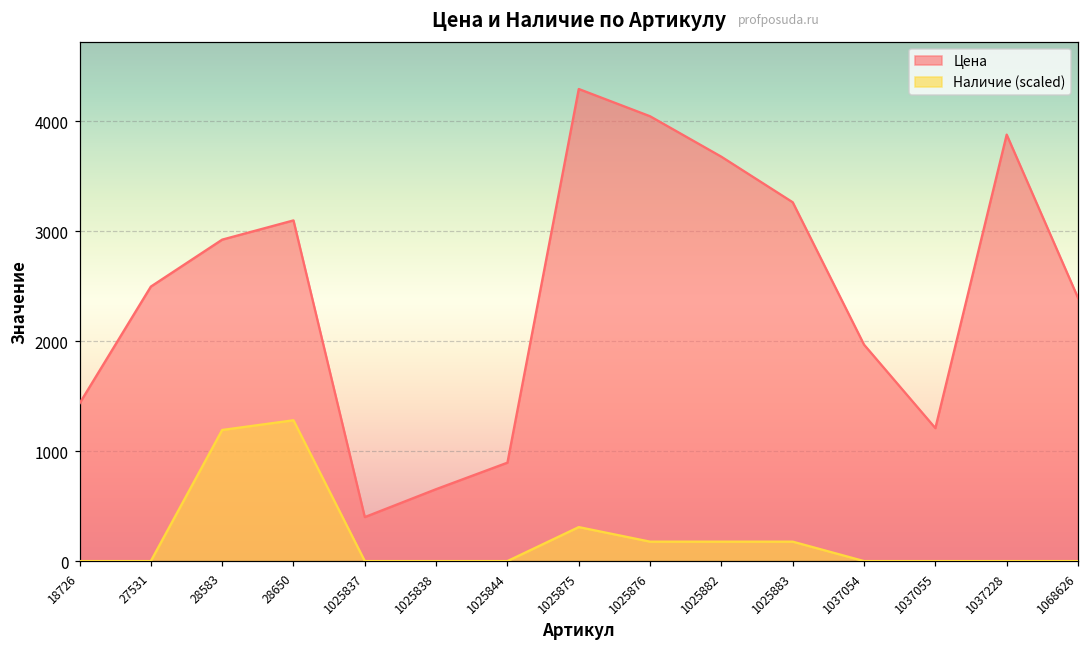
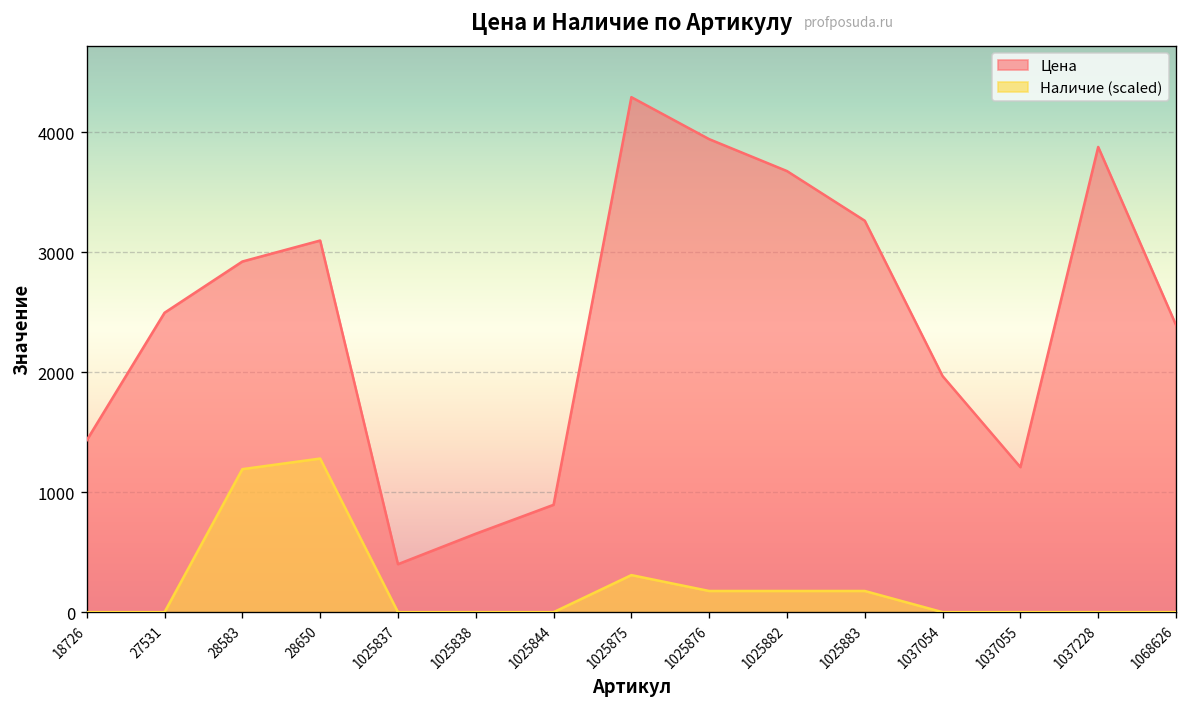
Цена, 1025876: 4000 -> 3900
